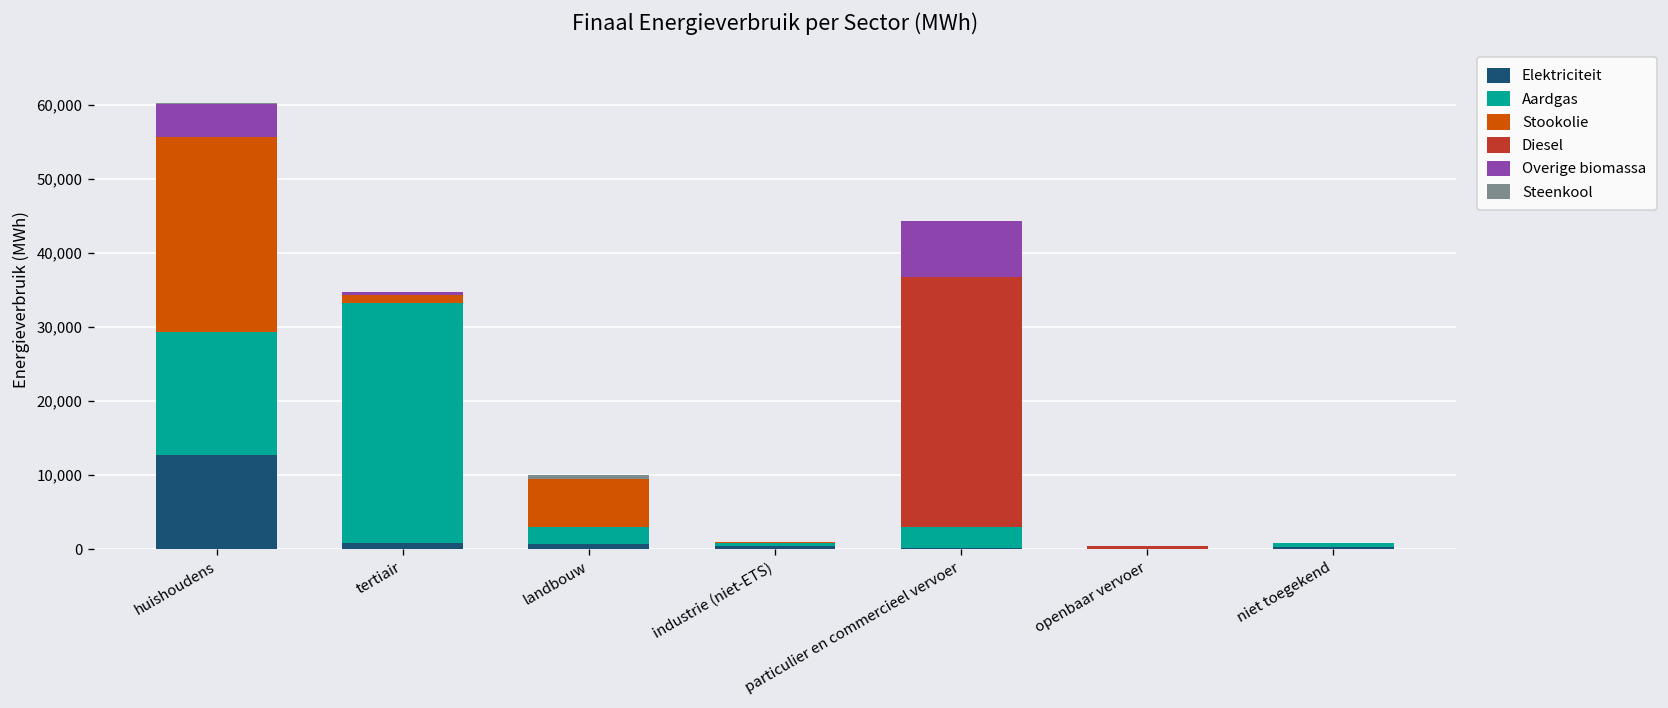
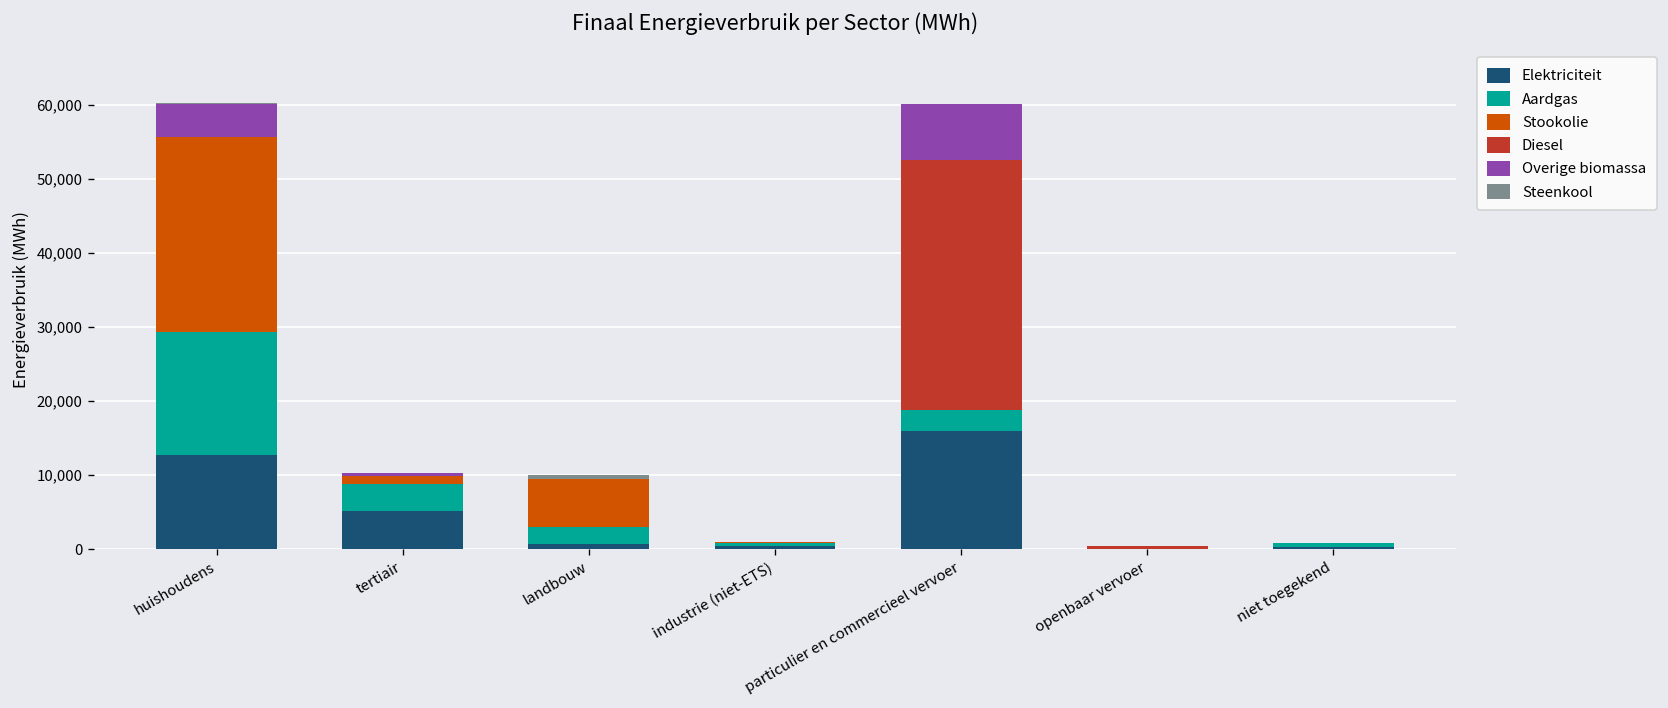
Elektriciteit, tertiair: 1,000 -> 5,000
Aardgas, tertiair: 32,000 -> 4,000
Elektriciteit, particulier en commercieel vervoer: 0 -> 16,000
